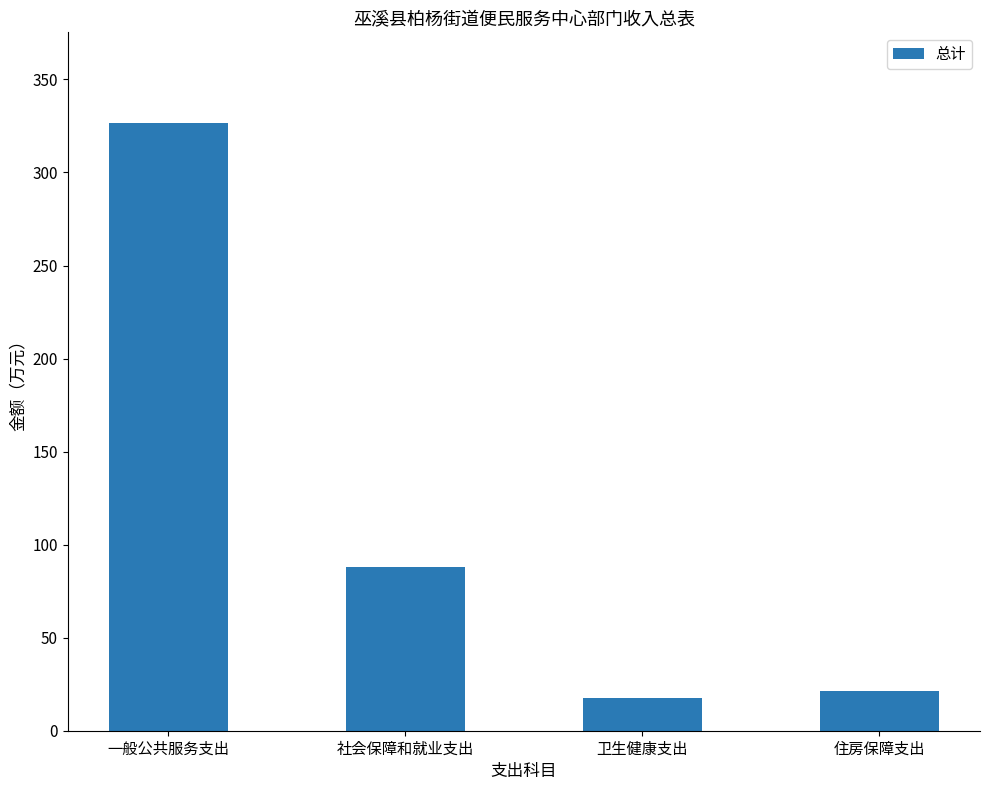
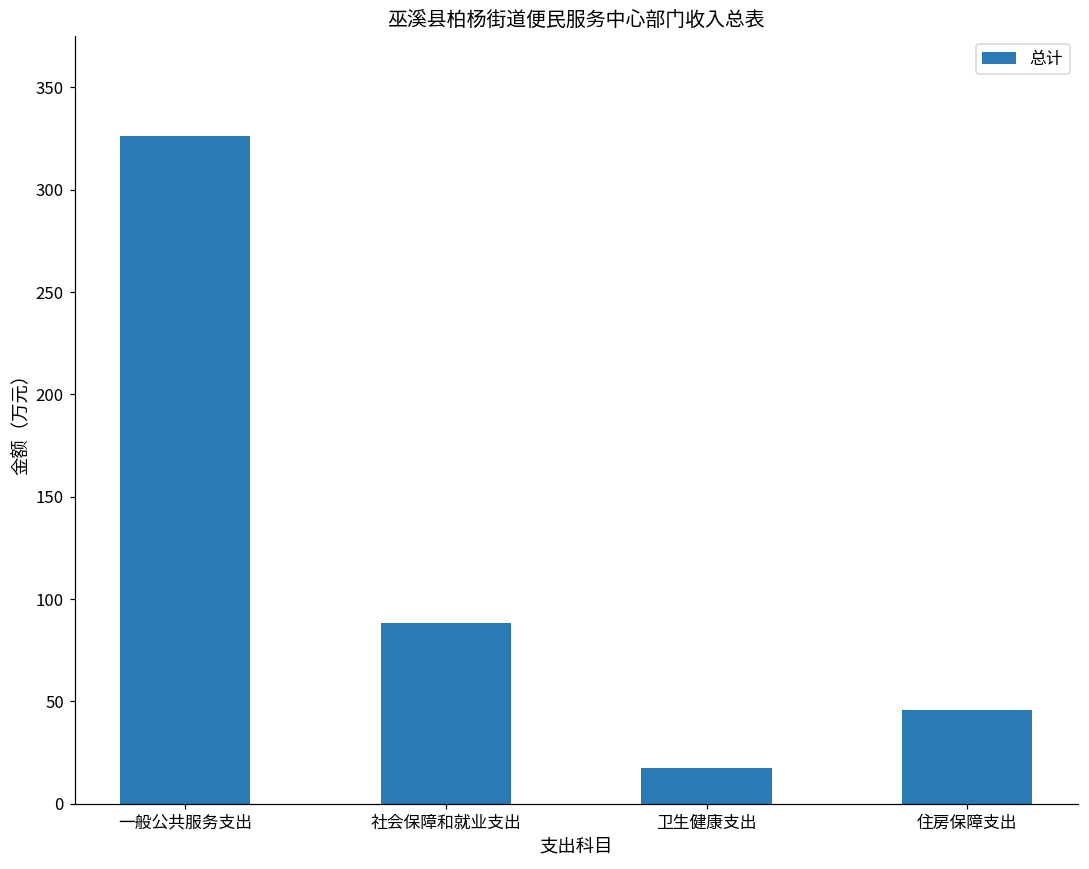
住房保障支出: 21 -> 46
